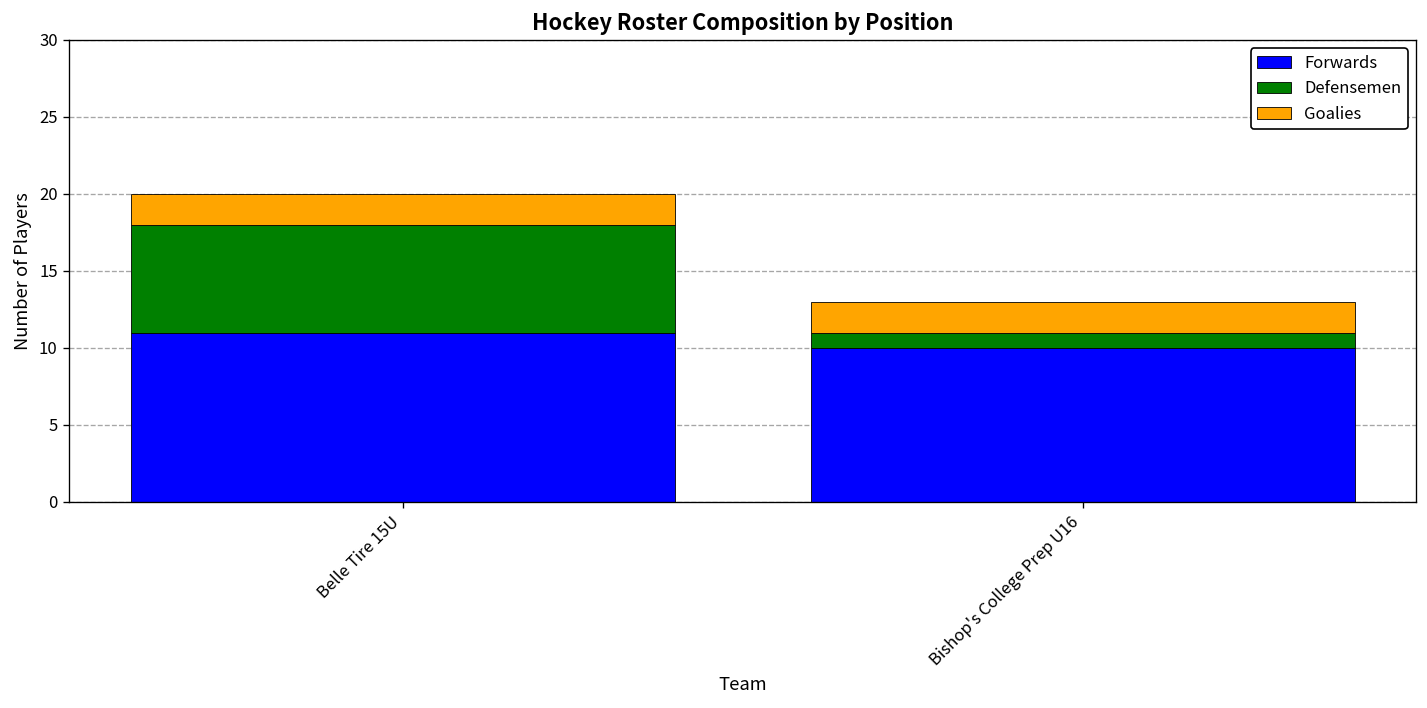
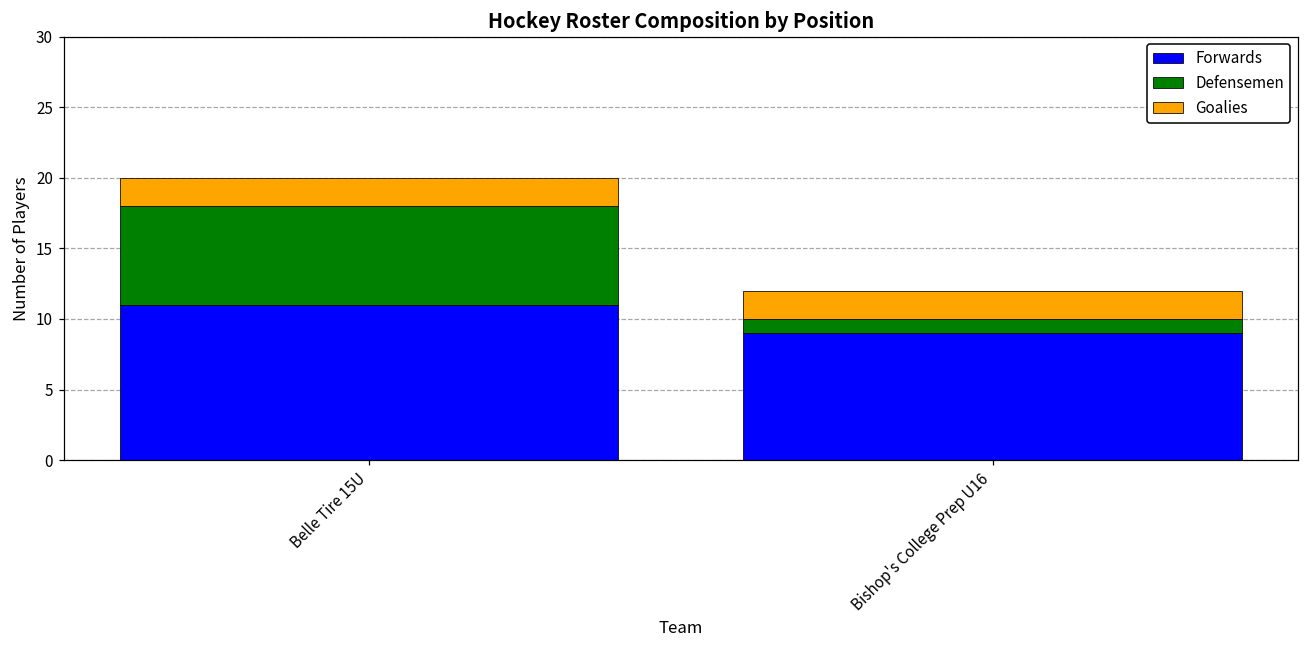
Forwards, Bishop's College Prep U16: 10 -> 9
